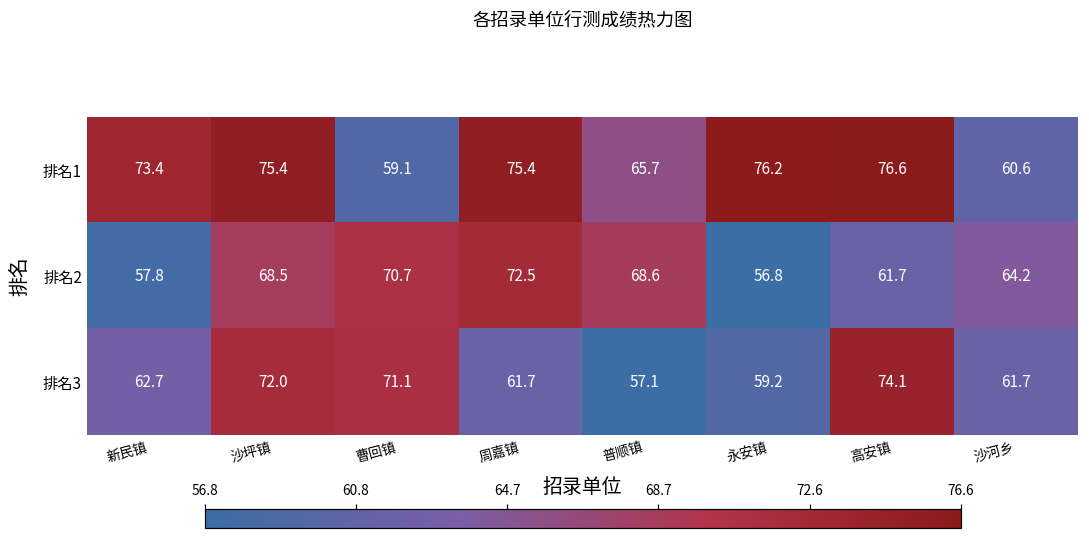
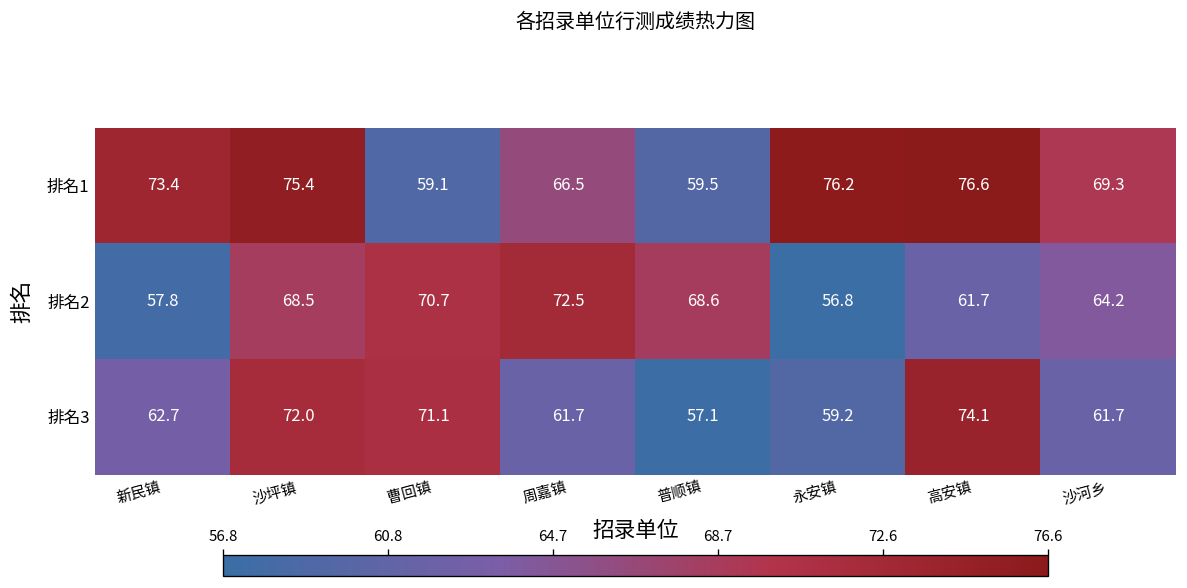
排名1, 周嘉镇: 75.4 -> 66.5
排名1, 普顺镇: 65.7 -> 59.5
排名1, 沙河乡: 60.6 -> 69.3
